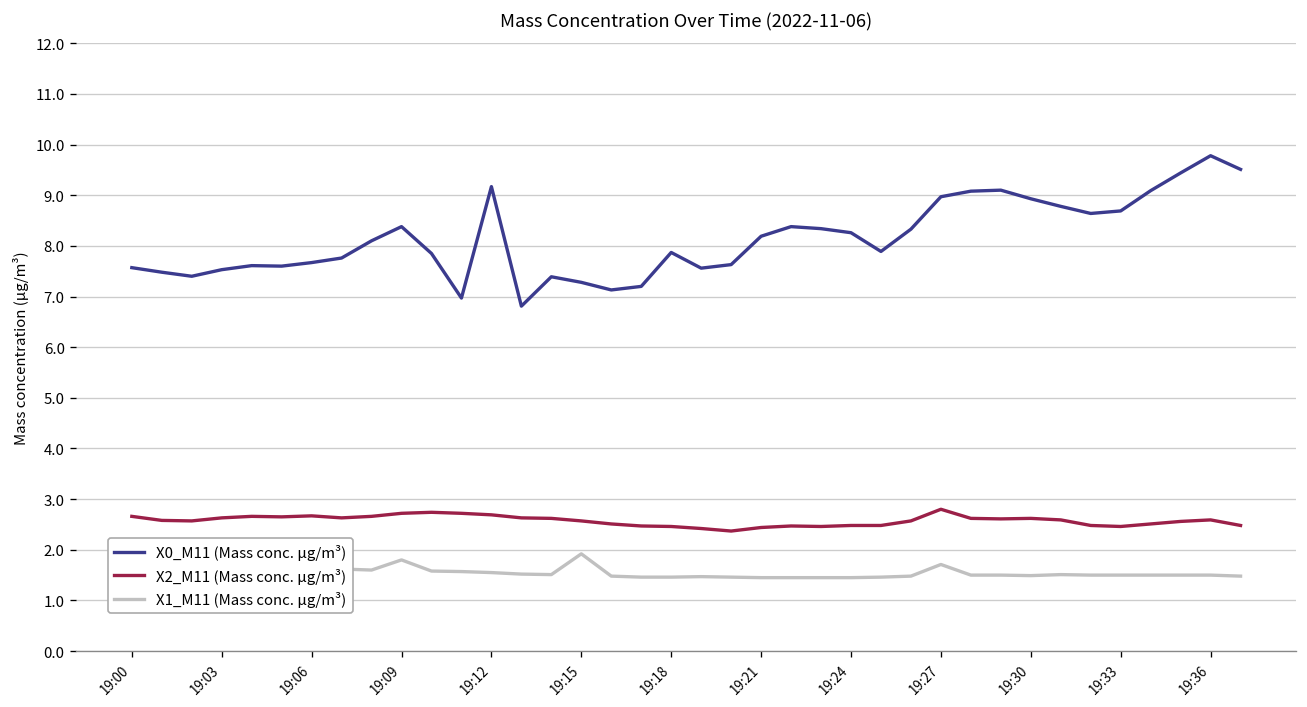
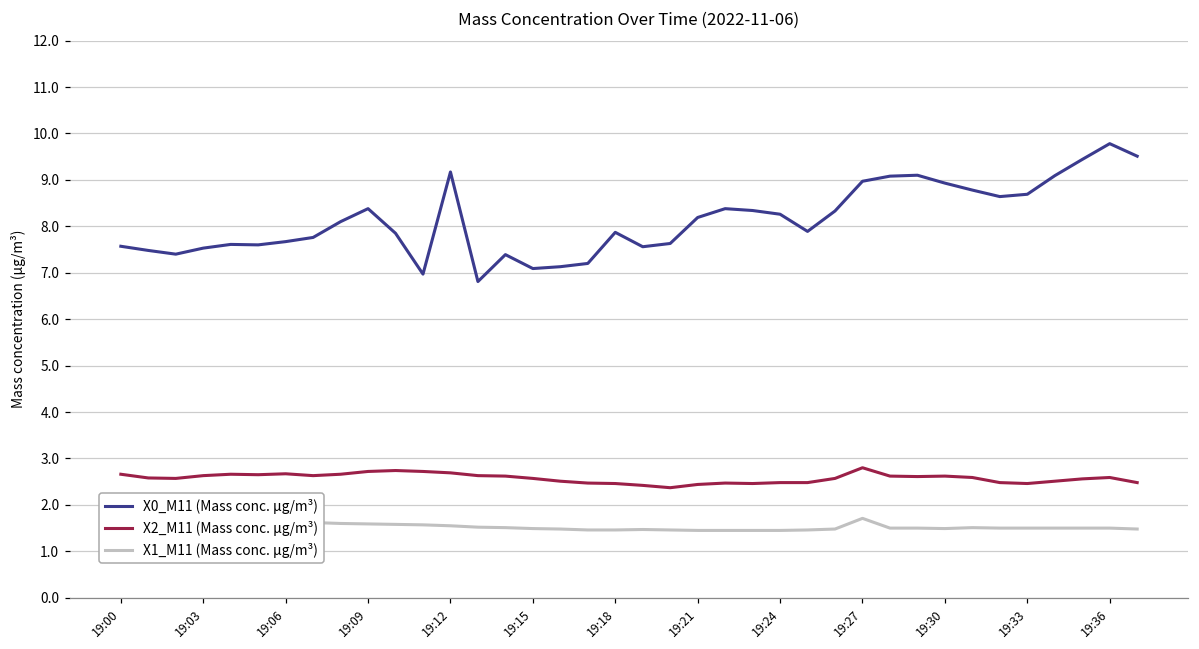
X1_M11 (Mass conc. μg/m³), 19:09: 1.8 -> 1.6
X0_M11 (Mass conc. μg/m³), 19:15: 7.3 -> 7.1
X1_M11 (Mass conc. μg/m³), 19:15: 1.9 -> 1.5
